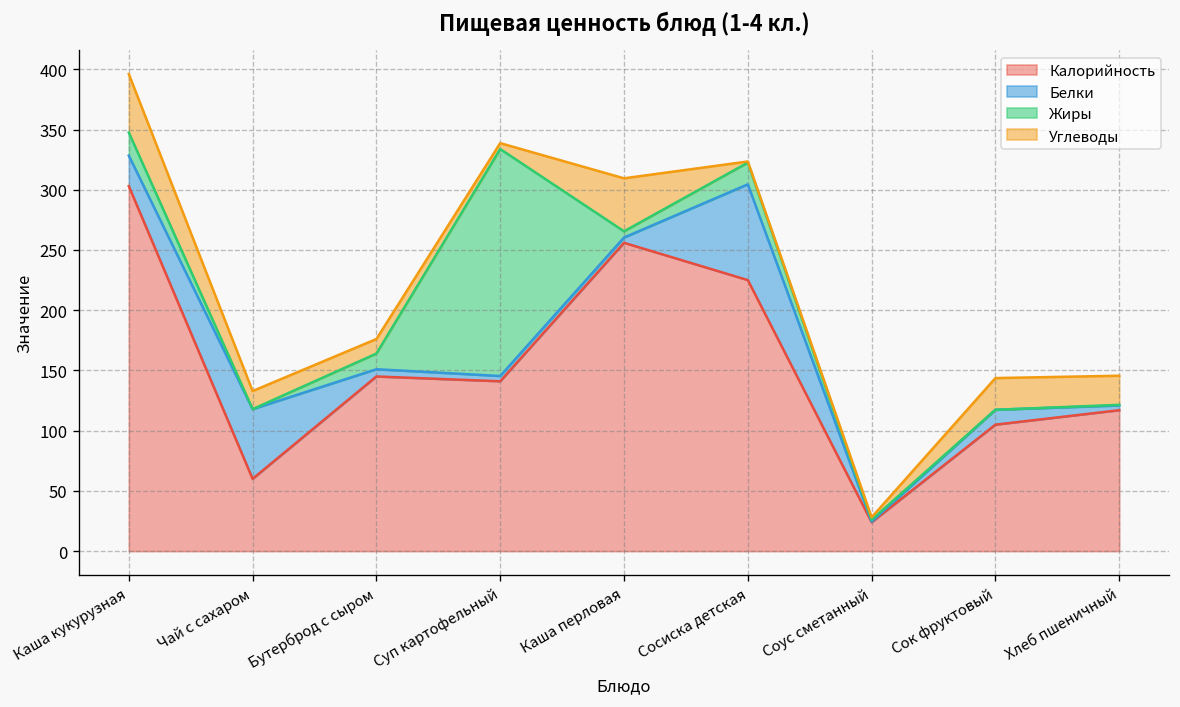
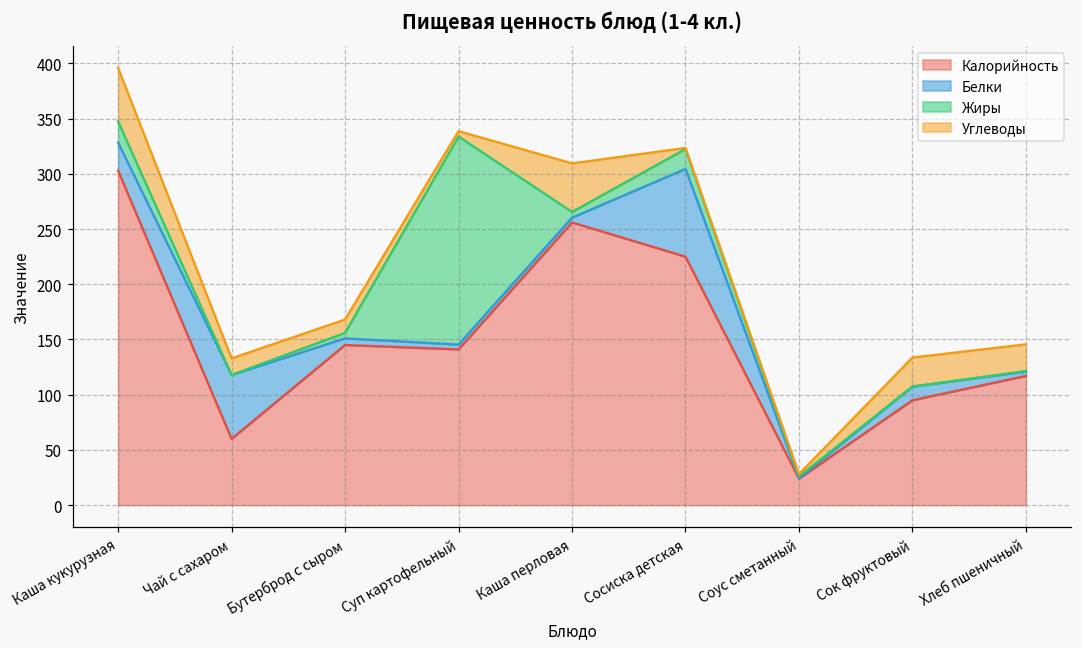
Жиры, Бутерброд с сыром: 13 -> 5
Калорийность, Сок фруктовый: 105 -> 95
